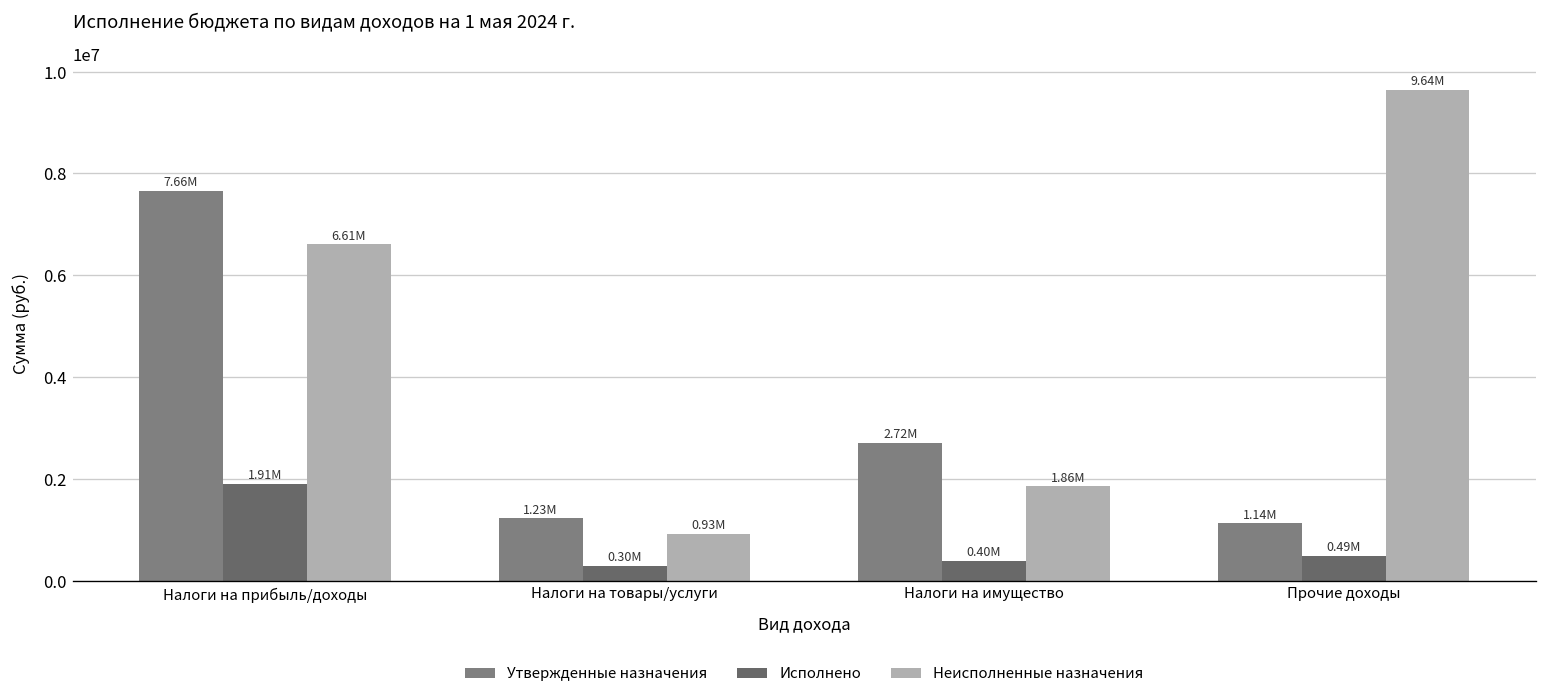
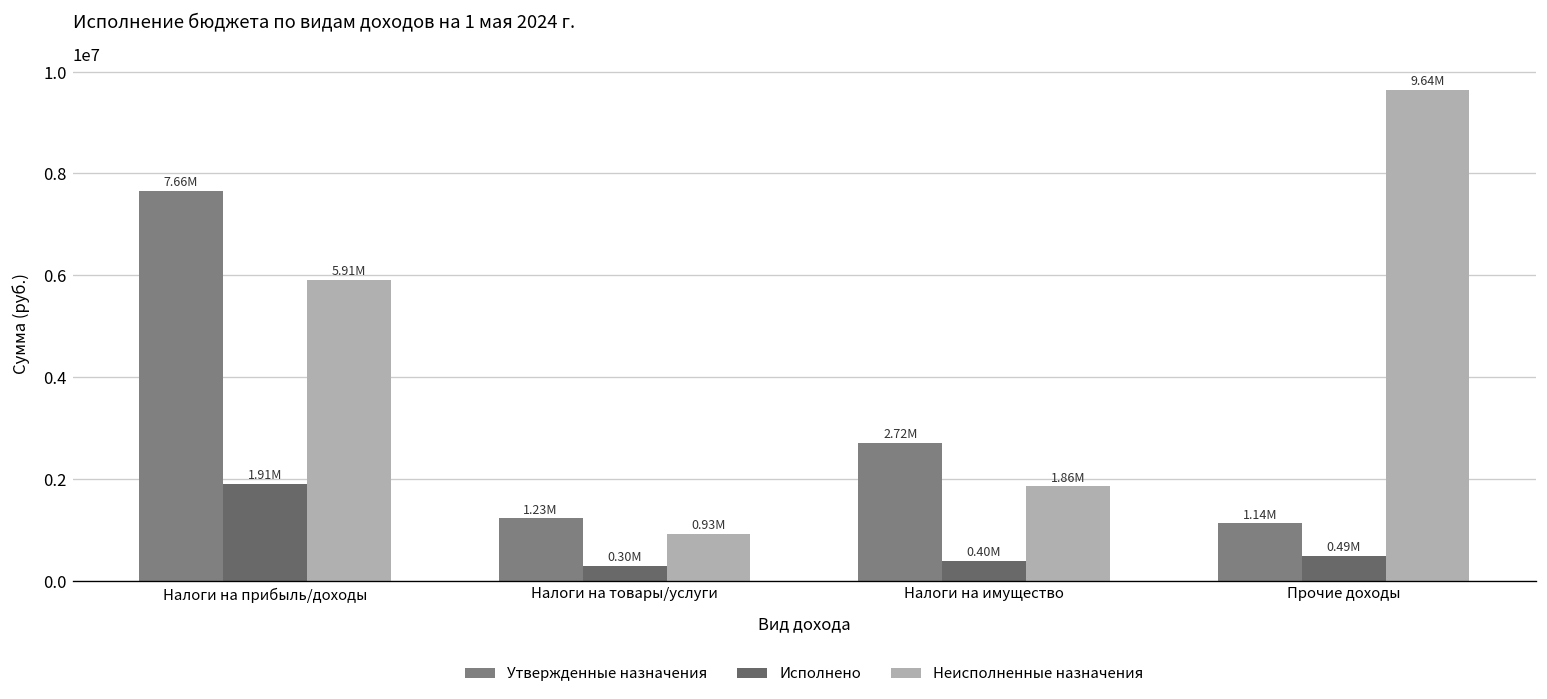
Неисполненные назначения, Налоги на прибыль/доходы: 6.61M -> 5.91M
